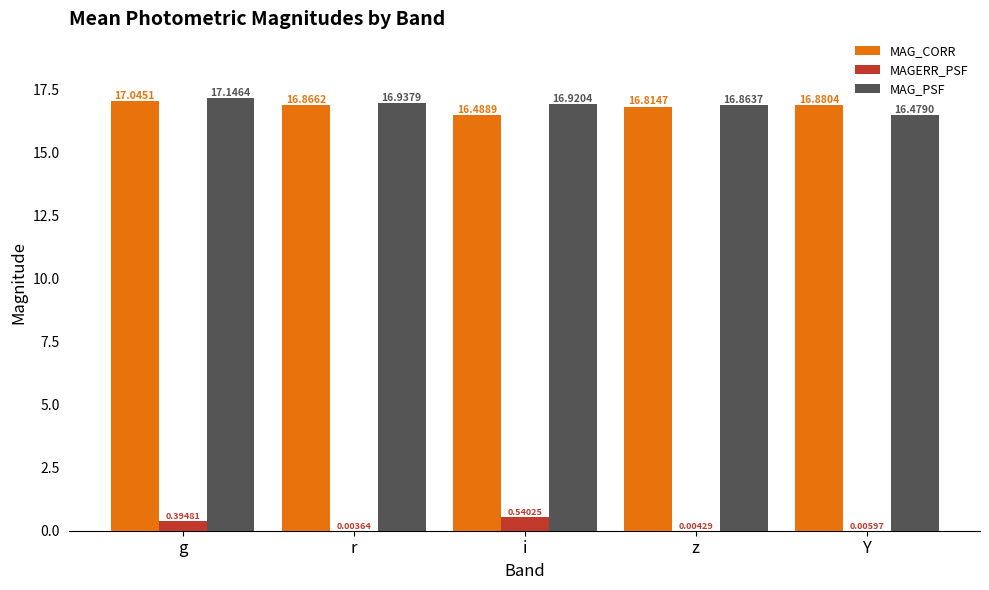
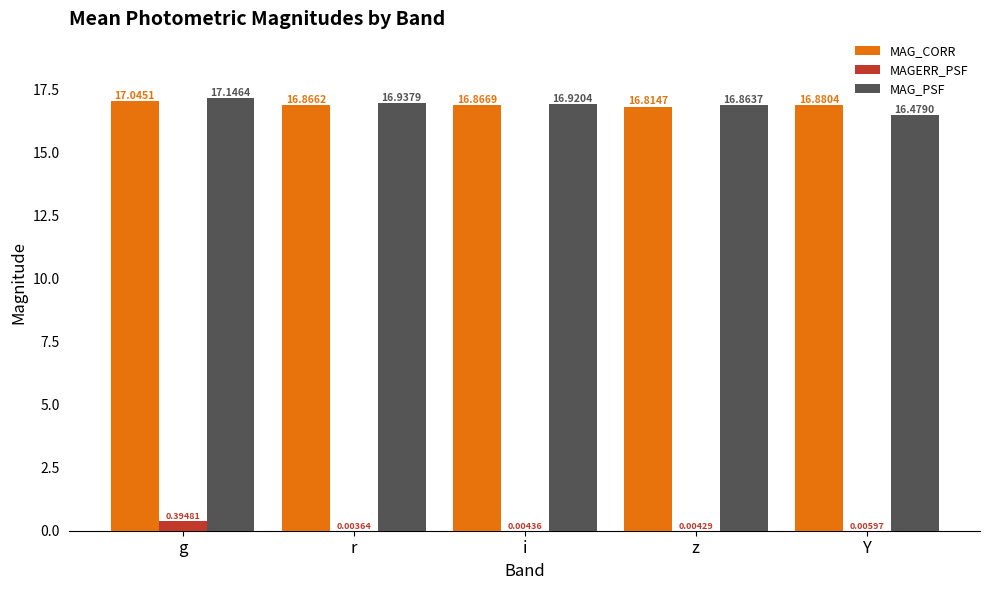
MAG_CORR, i: 16.4889 -> 16.8669
MAGERR_PSF, i: 0.54025 -> 0.00436
